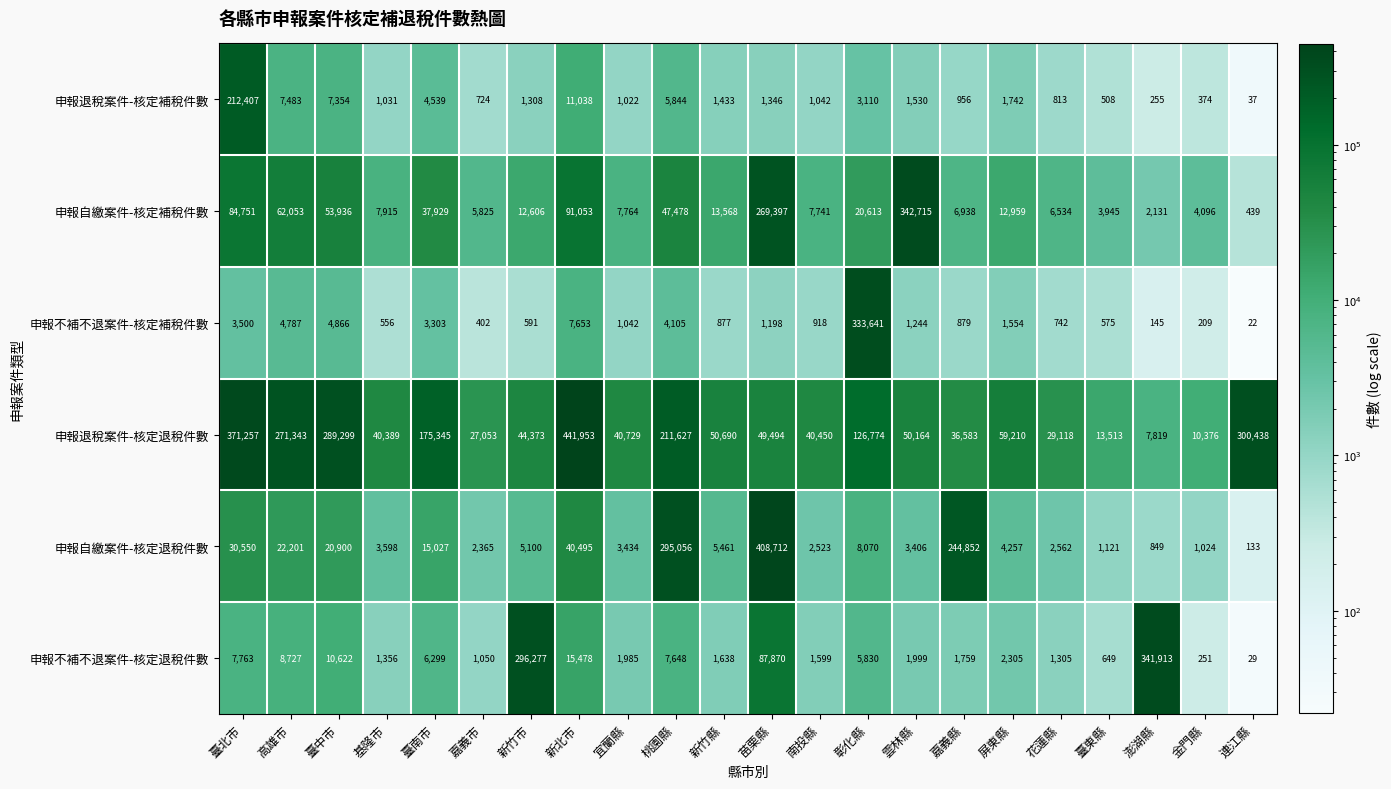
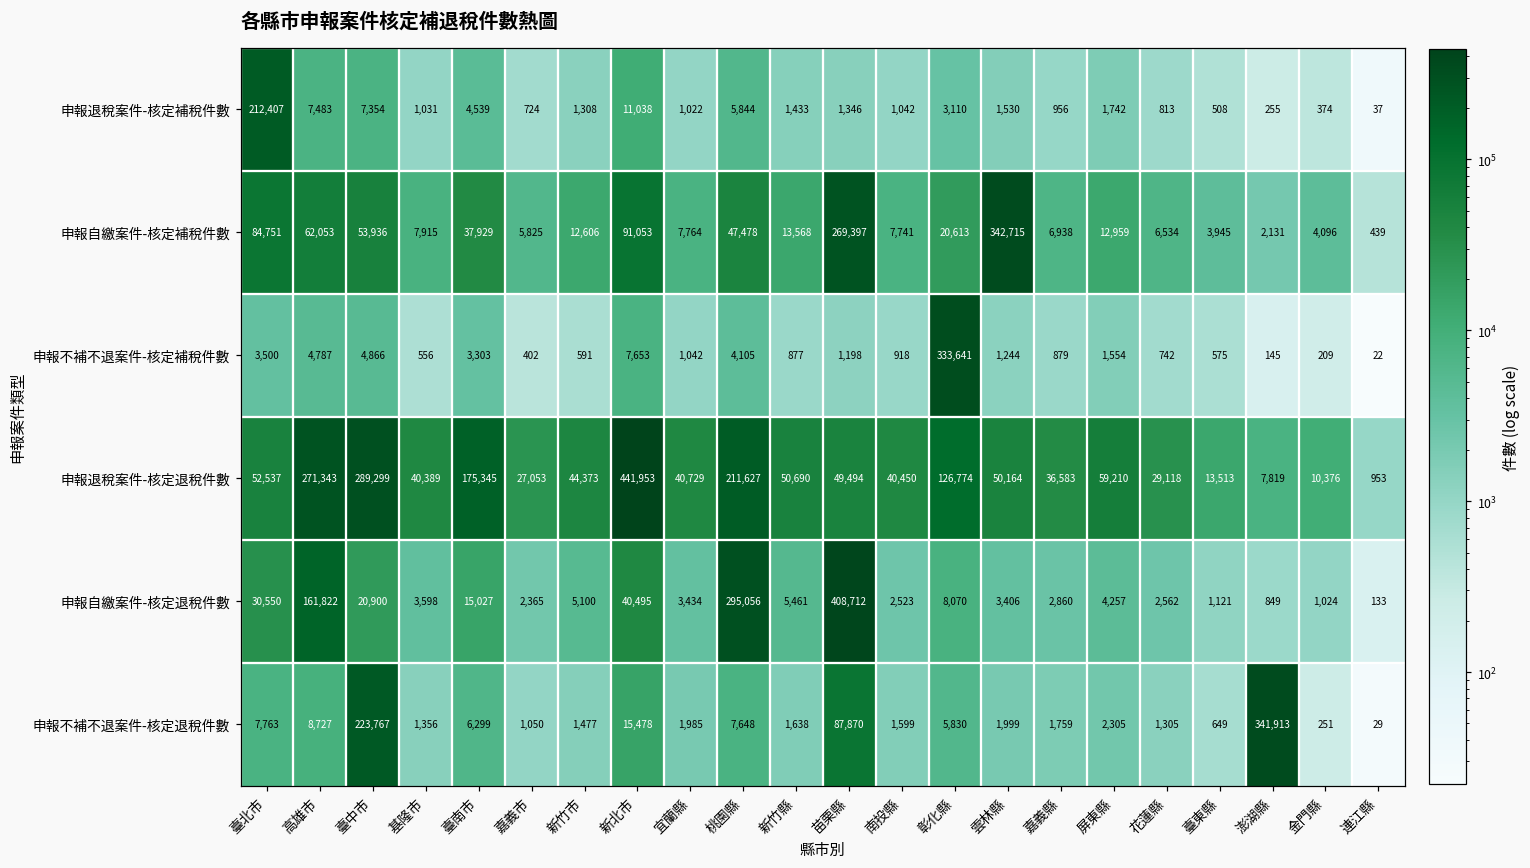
申報退稅案件-核定退稅件數, 臺北市: 371,257 -> 52,537
申報退稅案件-核定退稅件數, 連江縣: 300,438 -> 953
申報自繳案件-核定退稅件數, 高雄市: 22,201 -> 161,822
申報自繳案件-核定退稅件數, 嘉義縣: 244,852 -> 2,860
申報不補不退案件-核定退稅件數, 臺中市: 10,622 -> 223,767
申報不補不退案件-核定退稅件數, 新竹市: 296,277 -> 1,477
